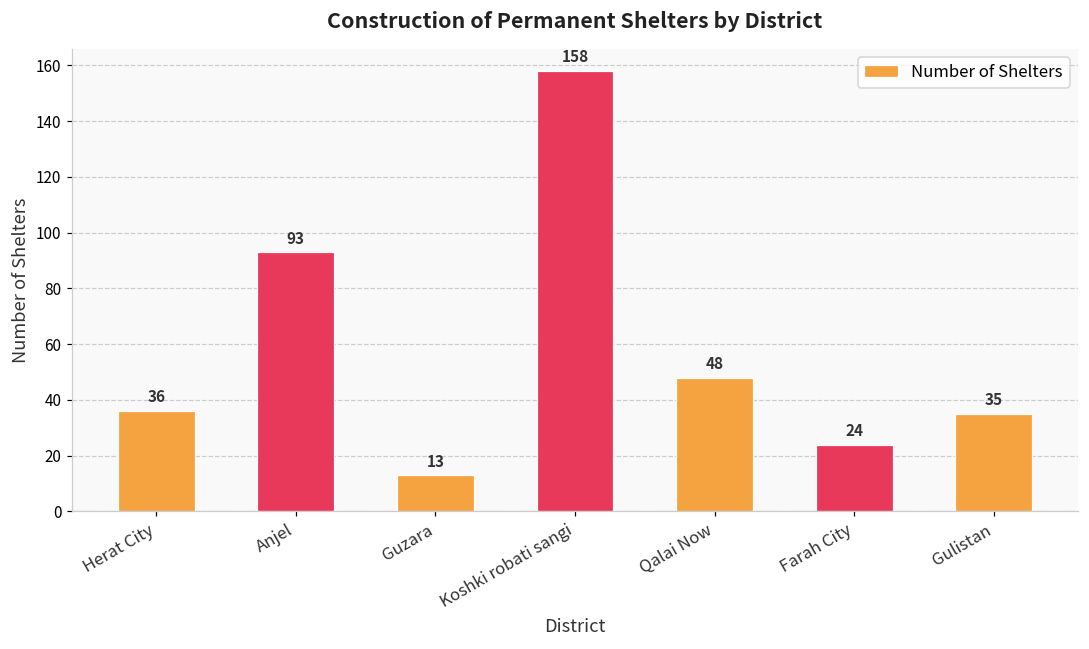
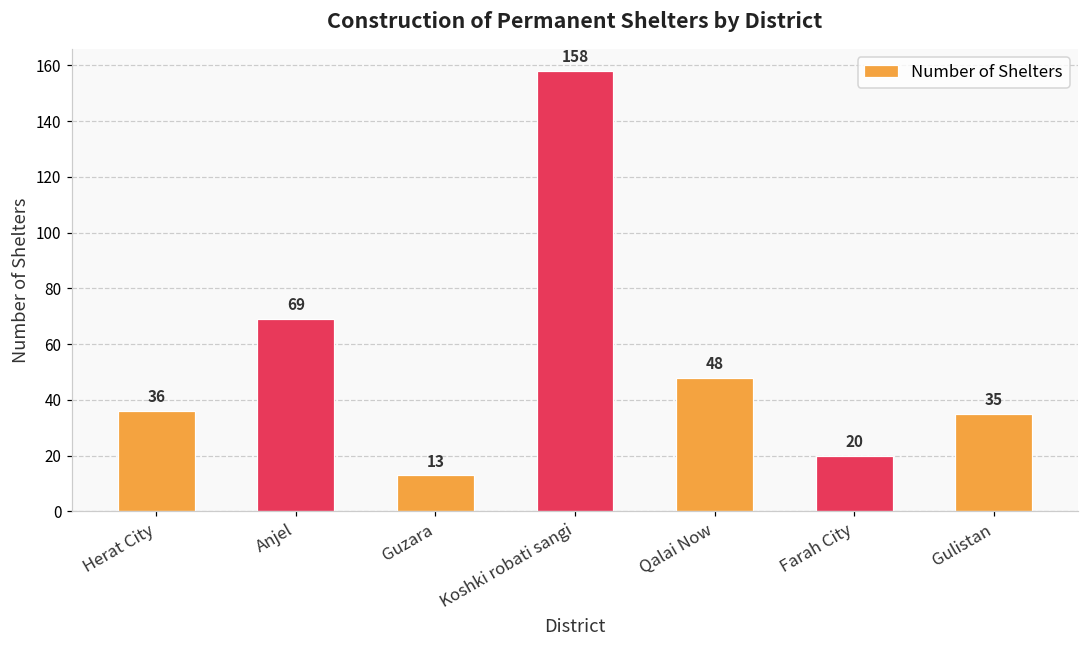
Anjel: 93 -> 69
Farah City: 24 -> 20
